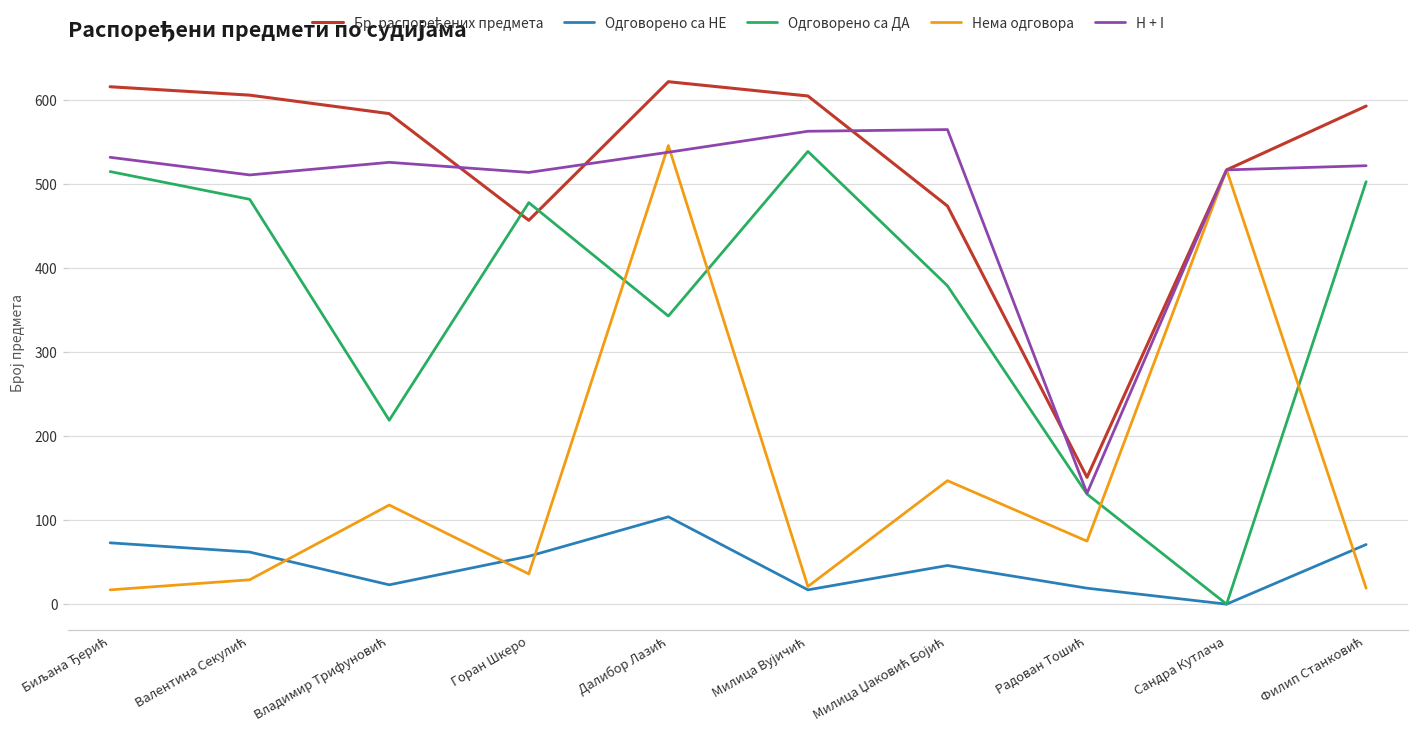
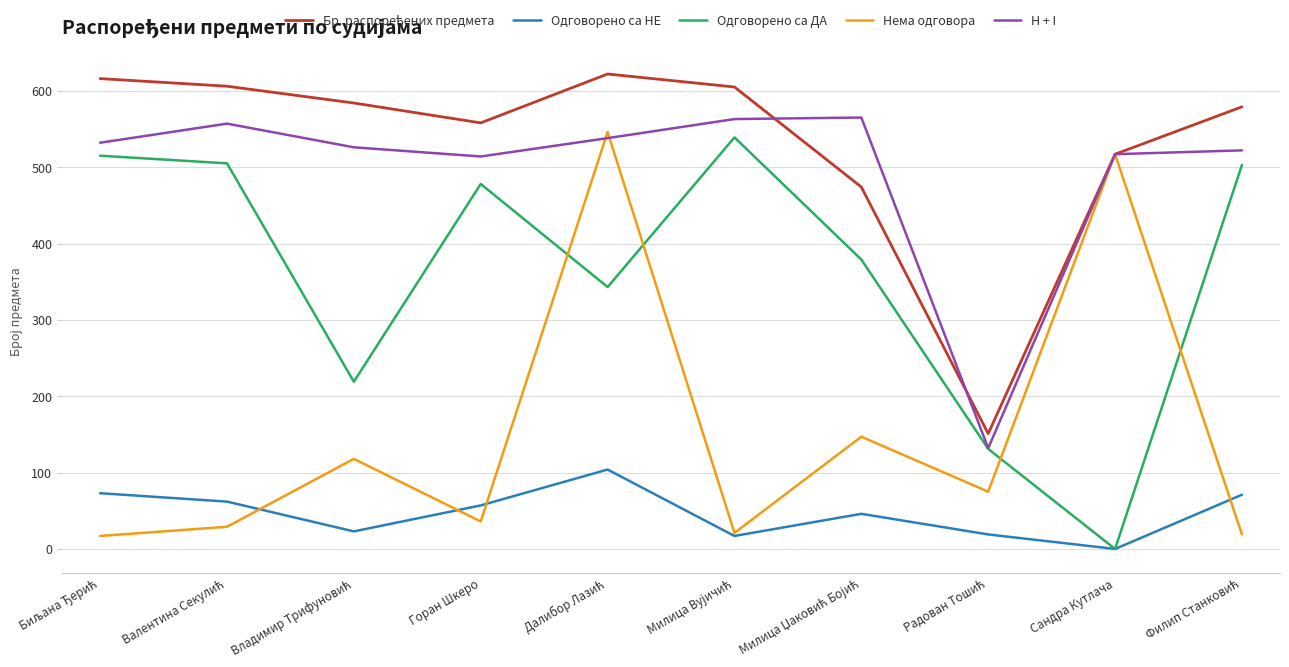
Одговорено са ДА, Валентина Секулић: 480 -> 510
H + I, Валентина Секулић: 510 -> 560
Бр. распоређених предмета, Горан Шкеро: 460 -> 560
Бр. распоређених предмета, Филип Станковић: 590 -> 580
